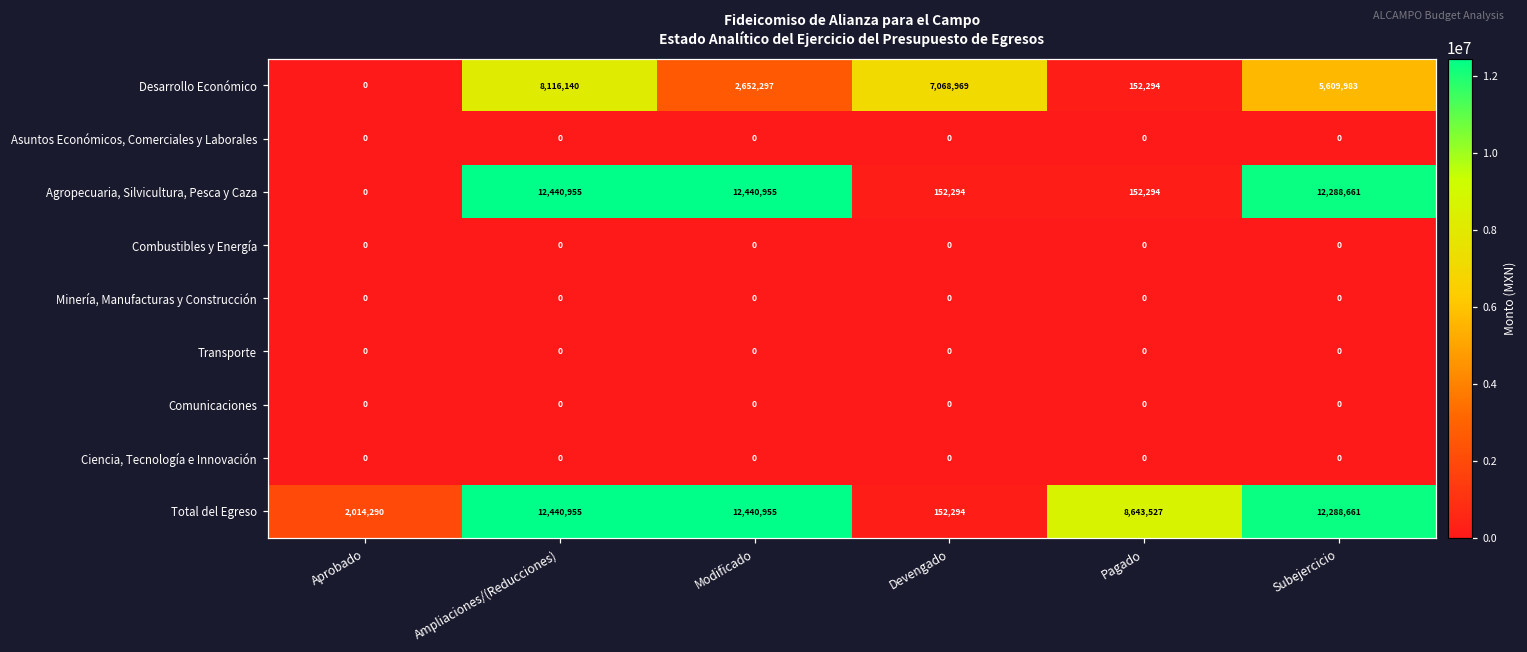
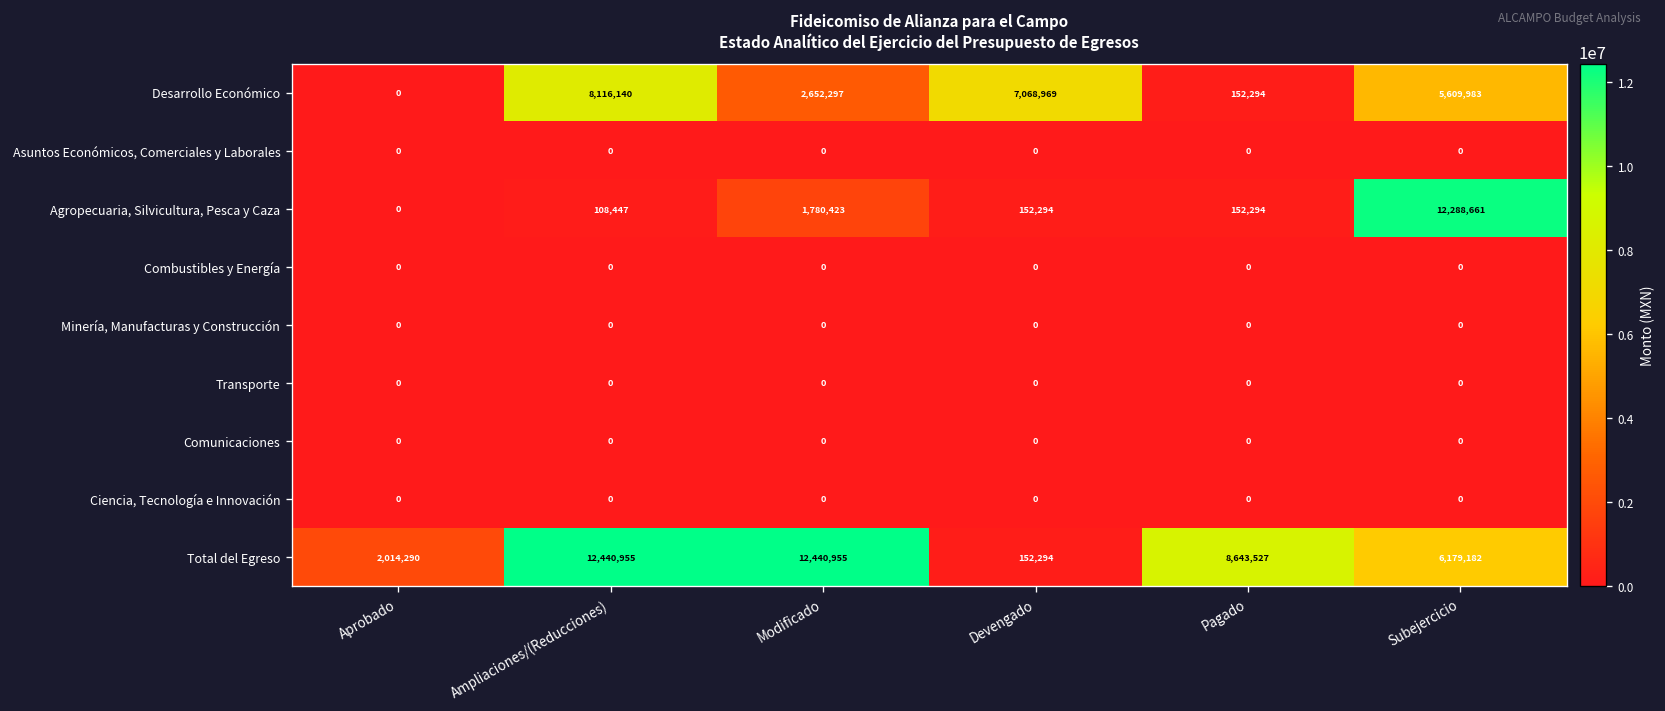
Agropecuaria, Silvicultura, Pesca y Caza, Ampliaciones/(Reducciones): 12,440,955 -> 108,447
Agropecuaria, Silvicultura, Pesca y Caza, Modificado: 12,440,955 -> 1,780,423
Total del Egreso, Subejercicio: 12,288,661 -> 6,179,182
